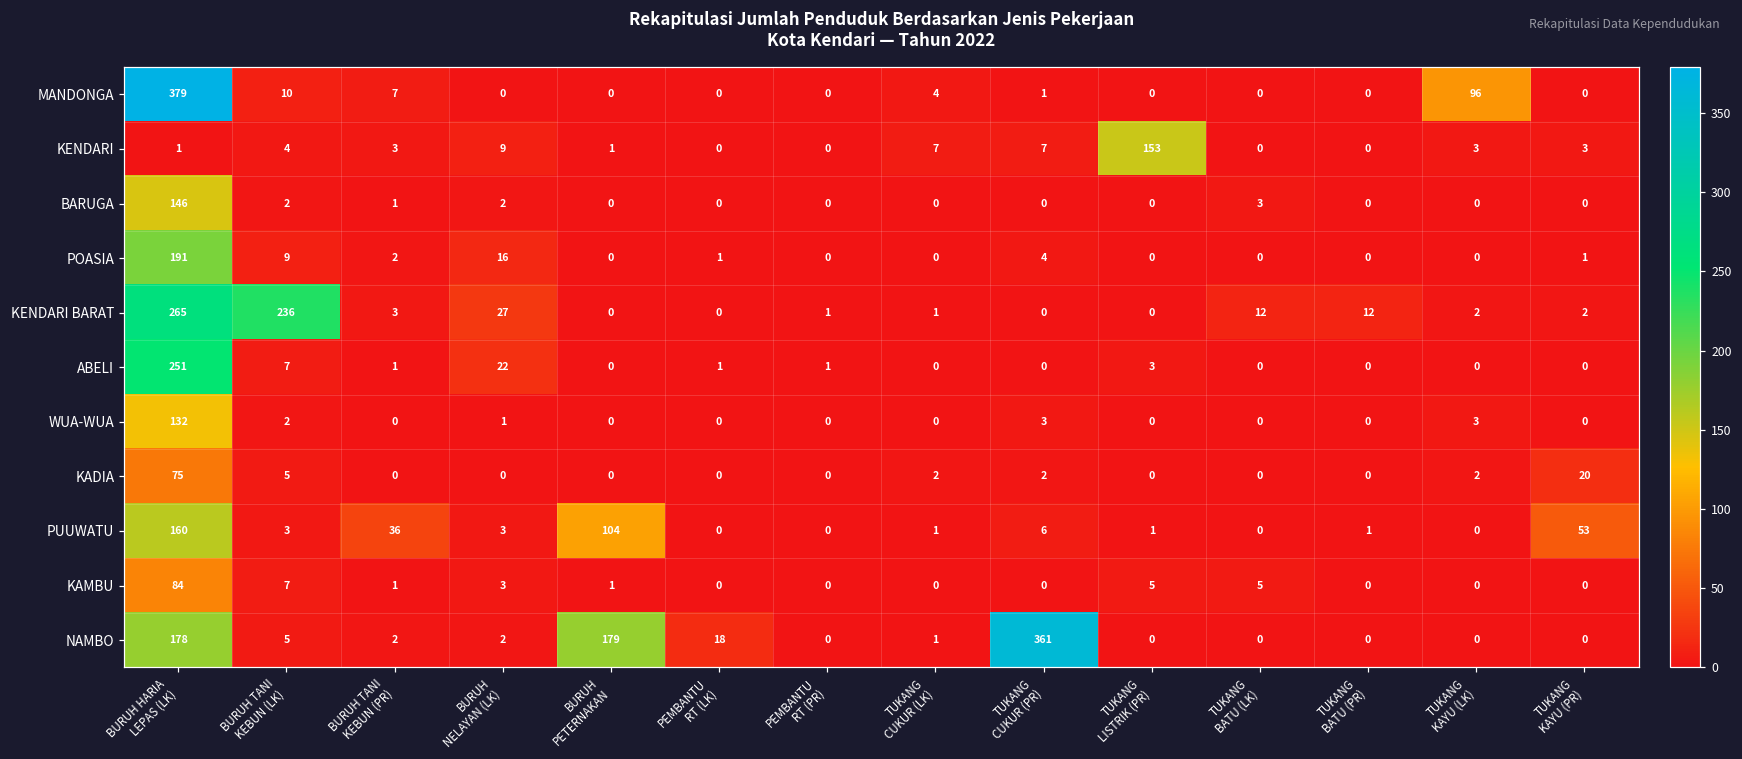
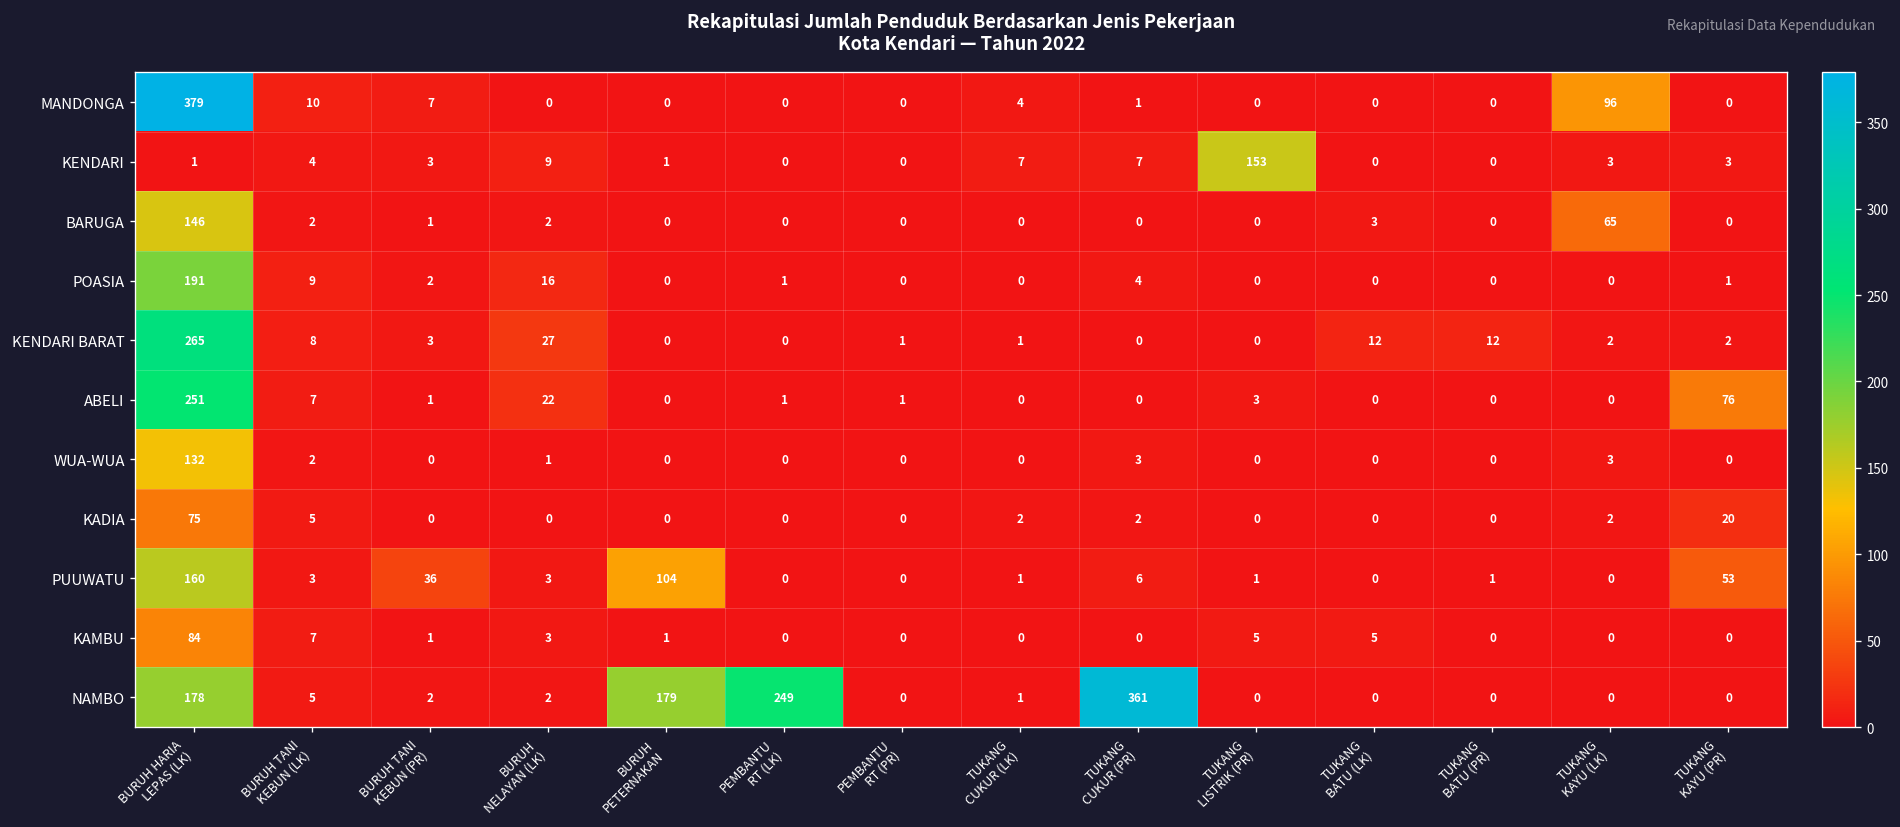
BARUGA, TUKANG KAYU (LK): 0 -> 65
KENDARI BARAT, BURUH TANI KEBUN (LK): 236 -> 8
ABELI, TUKANG KAYU (PR): 0 -> 76
NAMBO, PEMBANTU RT (LK): 18 -> 249
